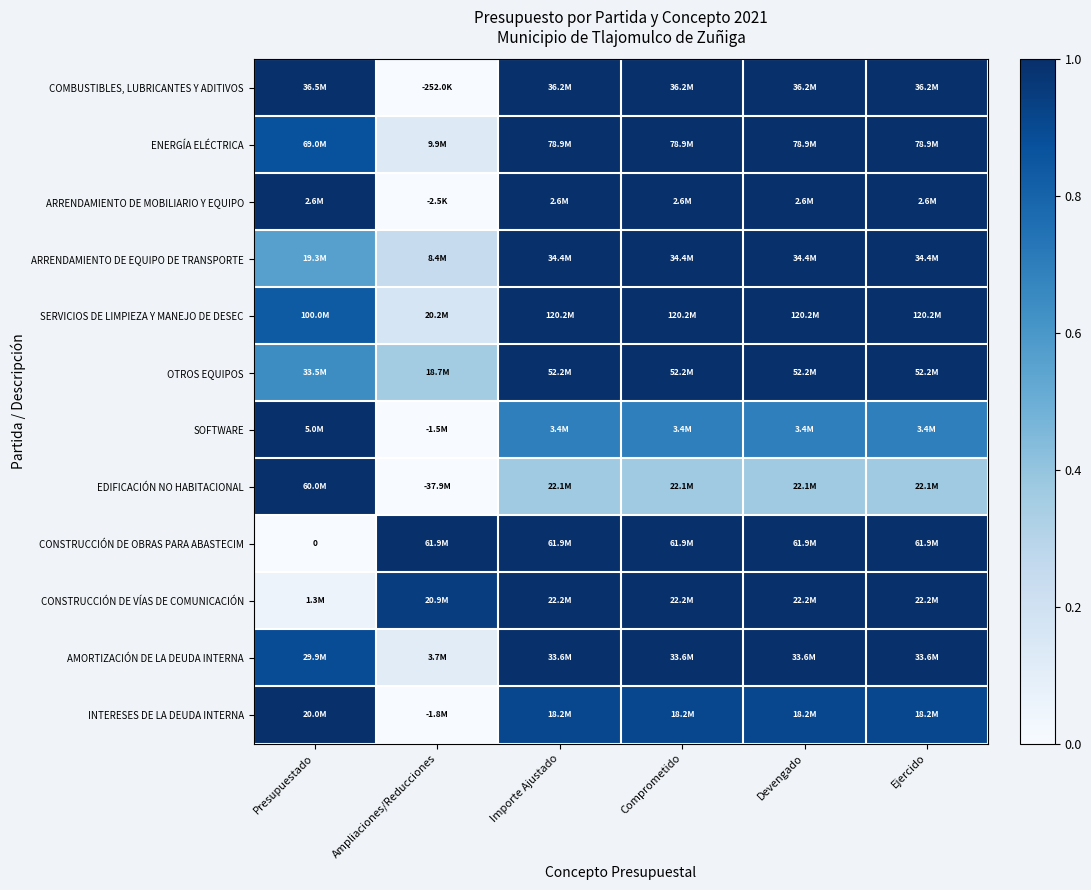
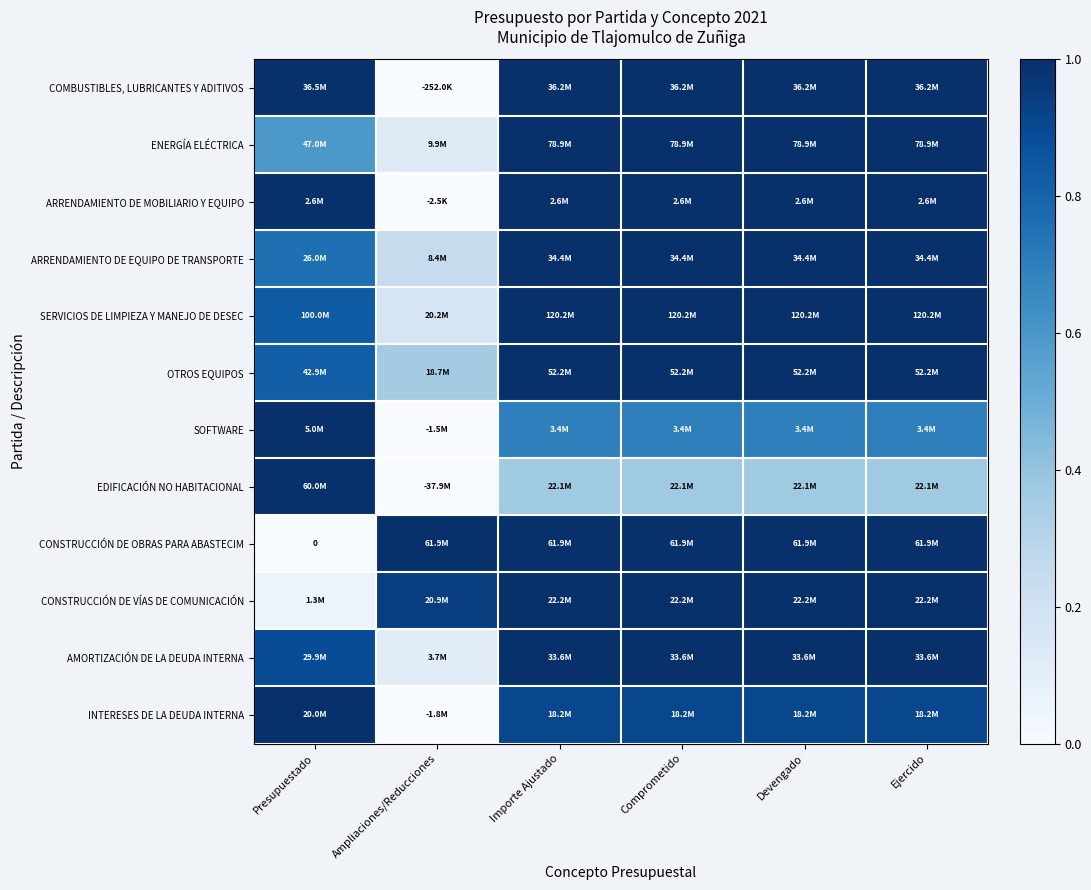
ENERGÍA ELÉCTRICA, Presupuestado: 69.0M -> 47.0M
ARRENDAMIENTO DE EQUIPO DE TRANSPORTE, Presupuestado: 19.3M -> 26.0M
OTROS EQUIPOS, Presupuestado: 33.5M -> 42.9M
